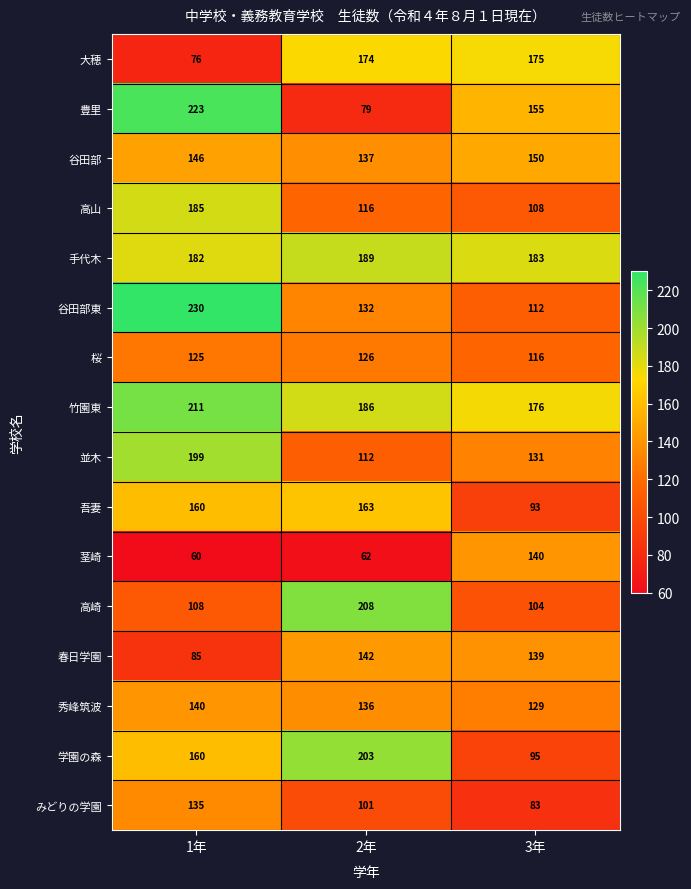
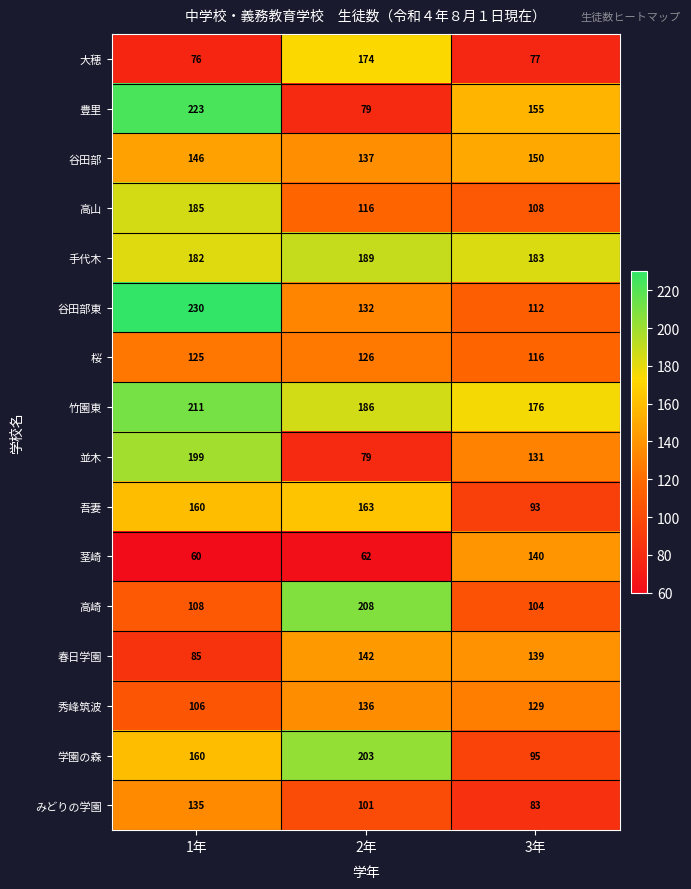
大穂, 3年: 175 -> 77
並木, 2年: 112 -> 79
秀峰筑波, 1年: 140 -> 106
